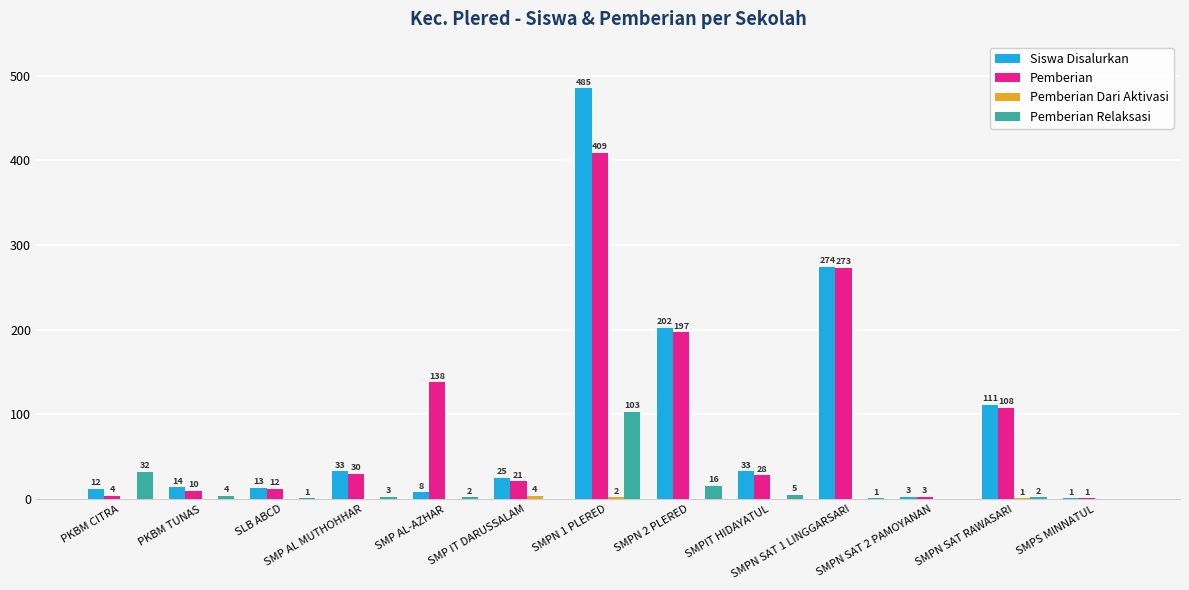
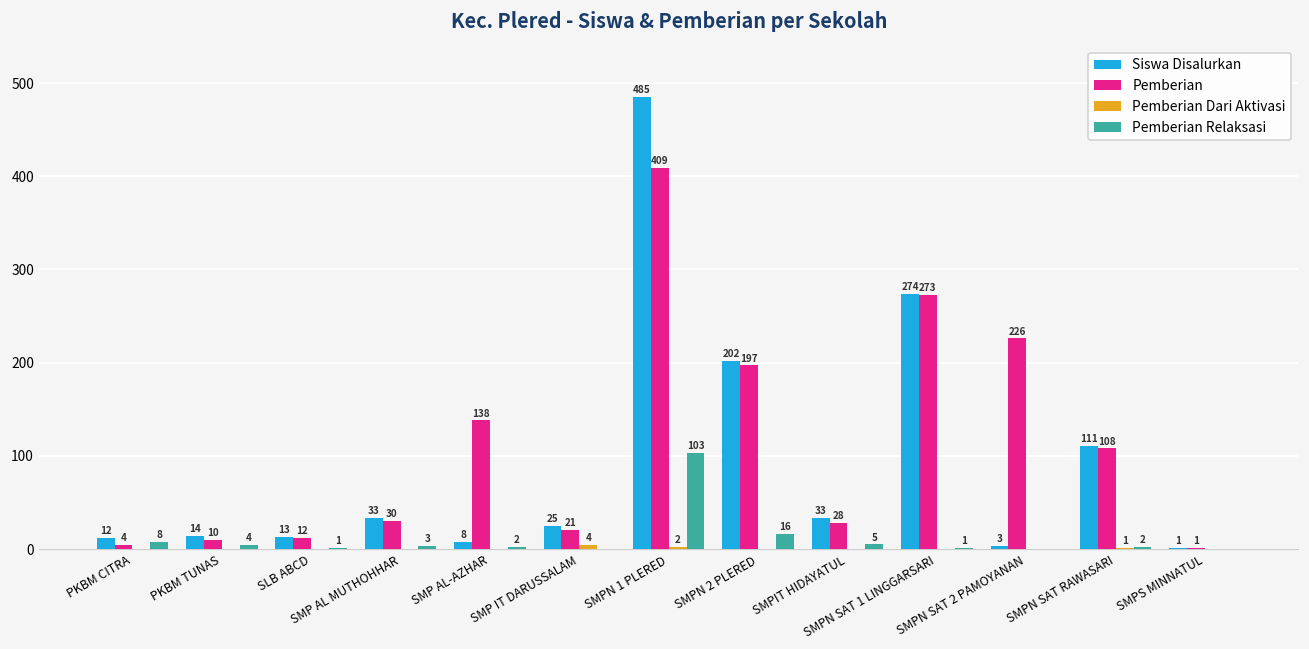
Pemberian Relaksasi, PKBM CITRA: 32 -> 8
Pemberian, SMPN SAT 2 PAMOYANAN: 3 -> 226
